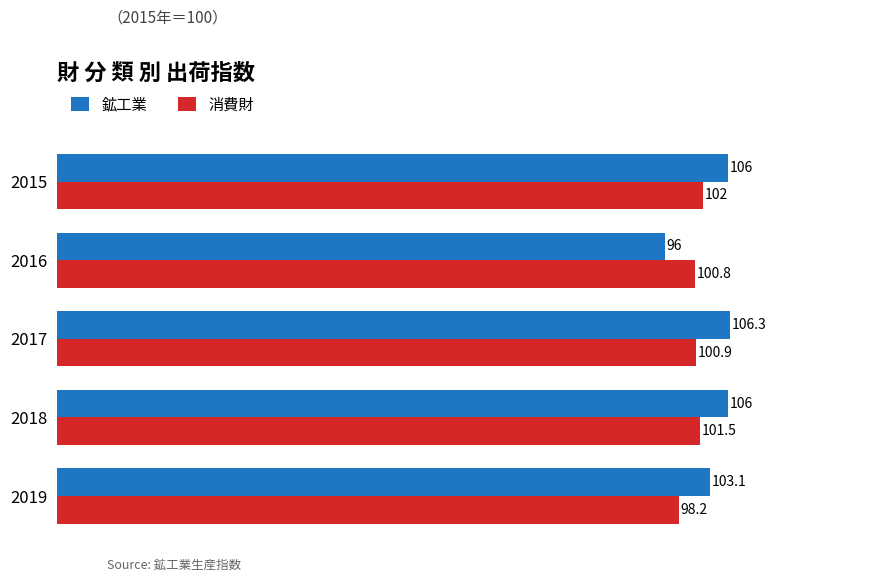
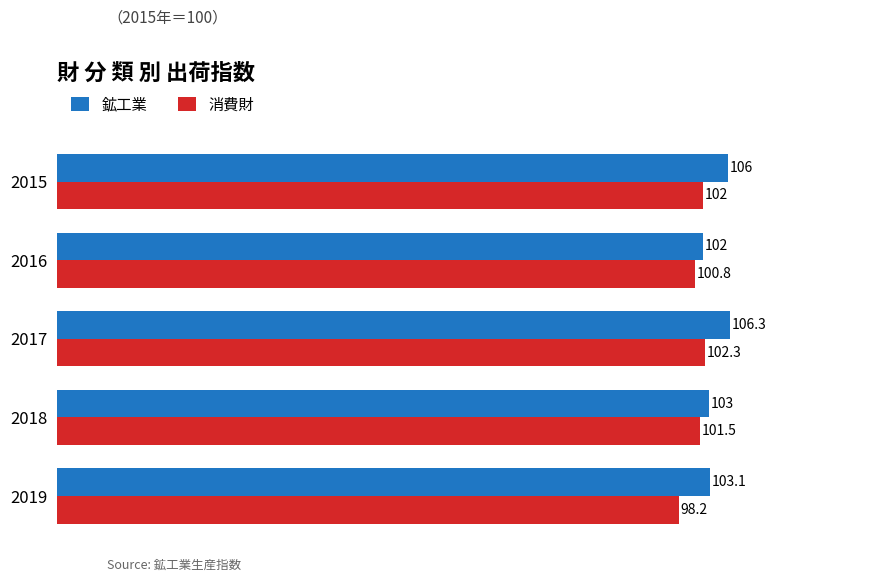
鉱工業, 2016: 96 -> 102
消費財, 2017: 100.9 -> 102.3
鉱工業, 2018: 106 -> 103
